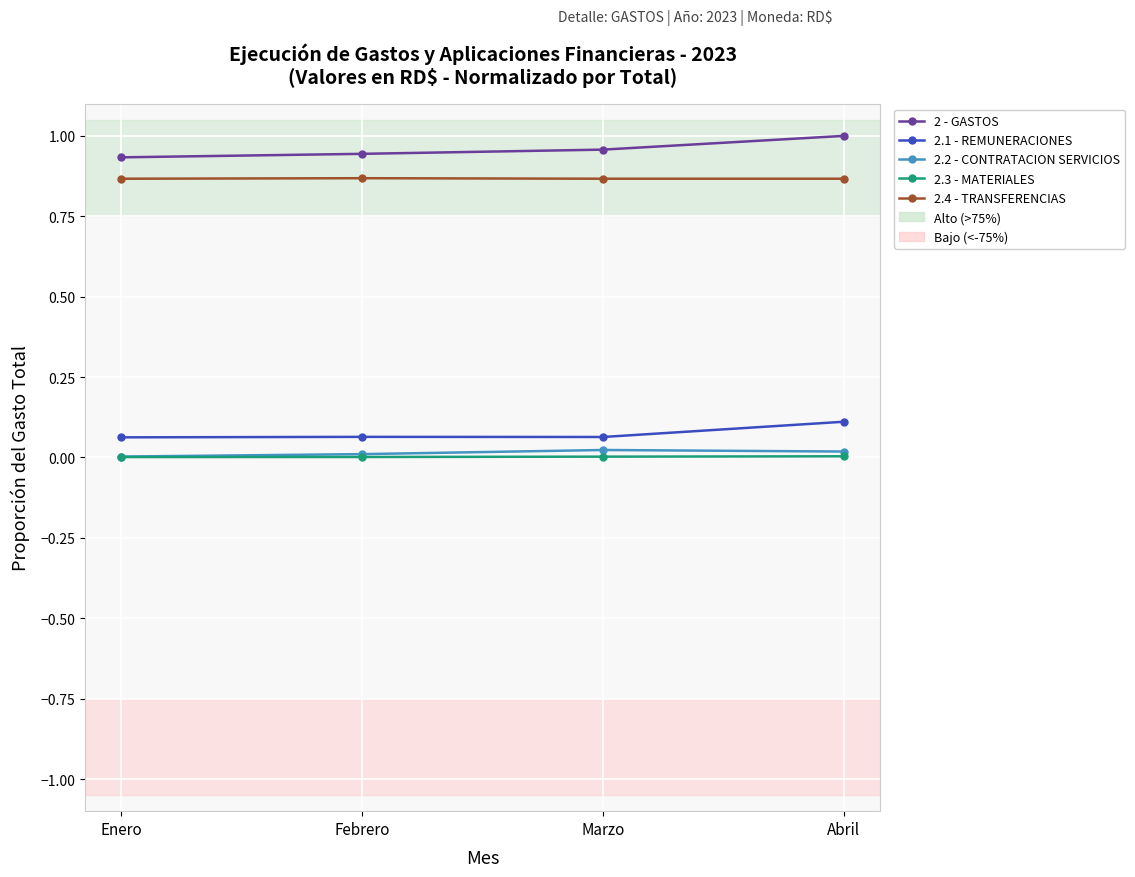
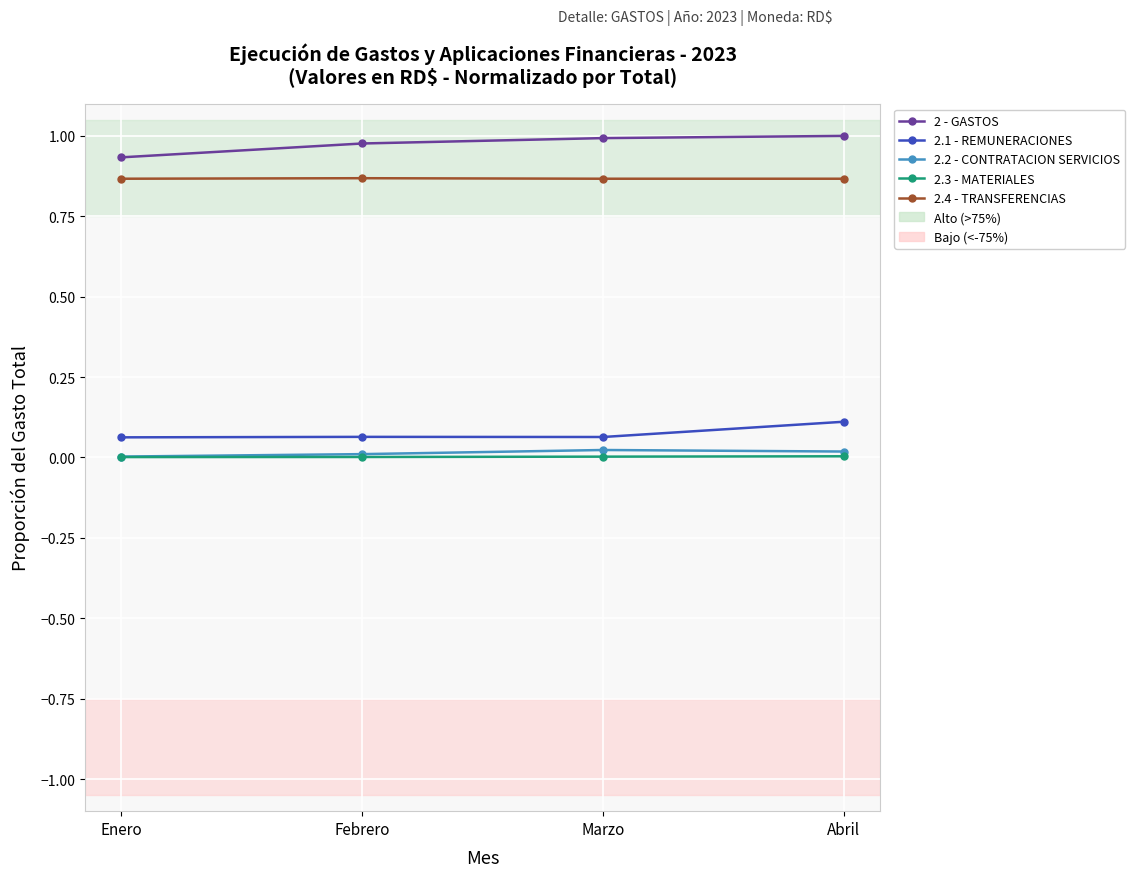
2 - GASTOS, Febrero: 0.94 -> 0.98
2 - GASTOS, Marzo: 0.96 -> 0.99
